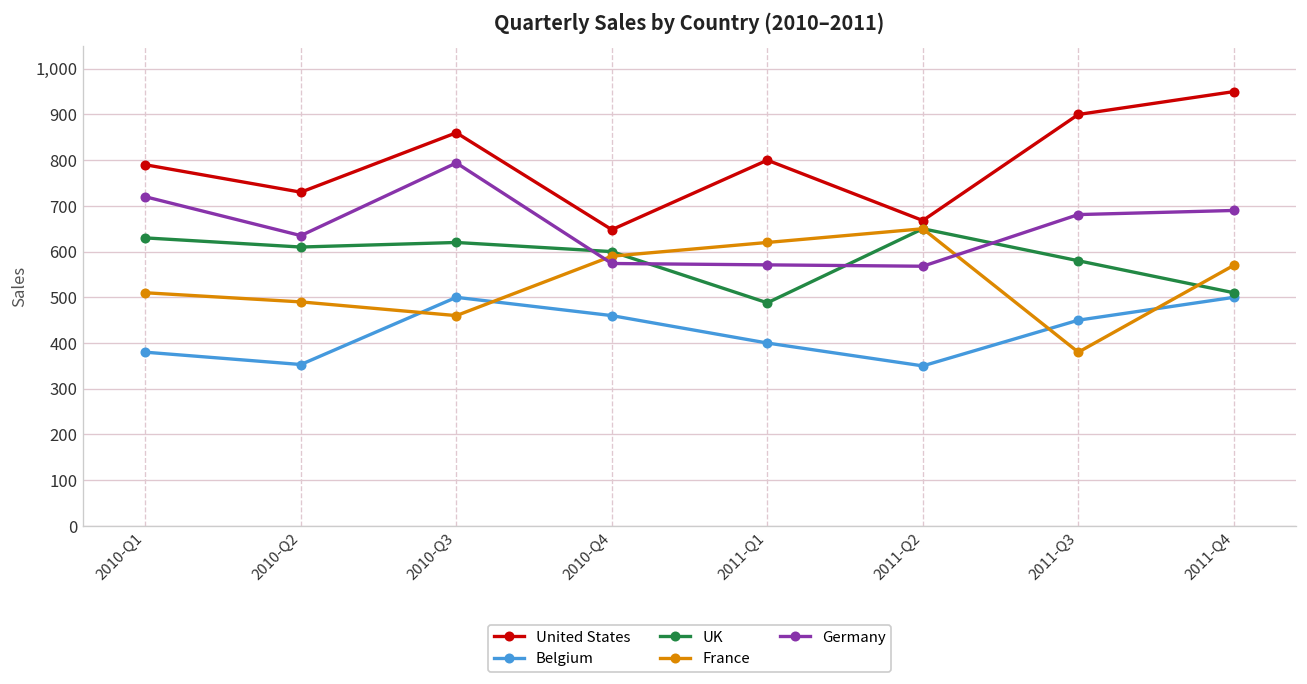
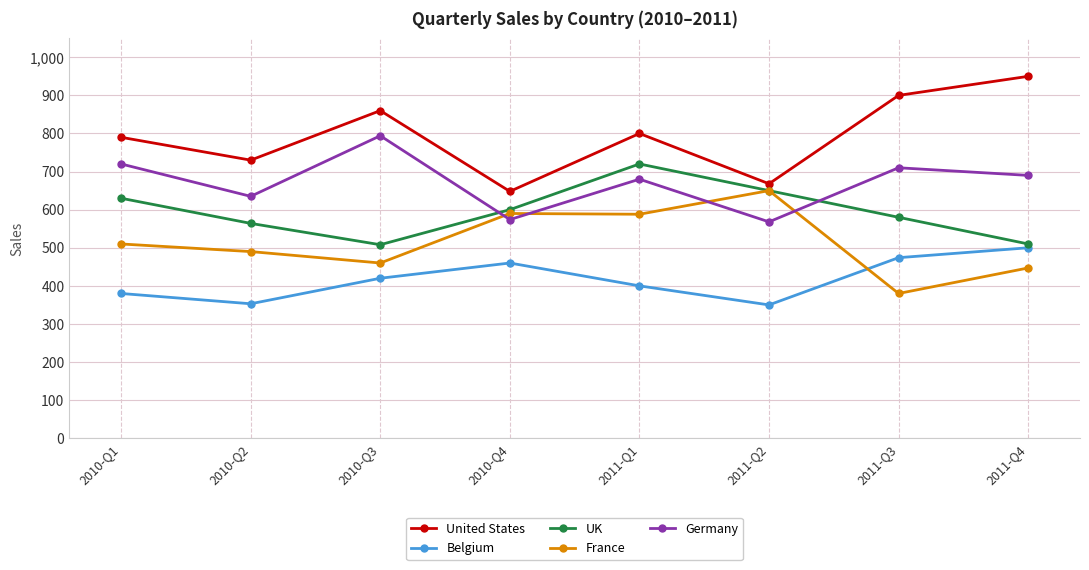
UK, 2010-Q2: 610 -> 560
Belgium, 2010-Q3: 500 -> 420
UK, 2010-Q3: 620 -> 510
UK, 2011-Q1: 490 -> 720
France, 2011-Q1: 620 -> 590
Germany, 2011-Q1: 570 -> 680
Belgium, 2011-Q3: 450 -> 470
Germany, 2011-Q3: 680 -> 710
France, 2011-Q4: 570 -> 450
